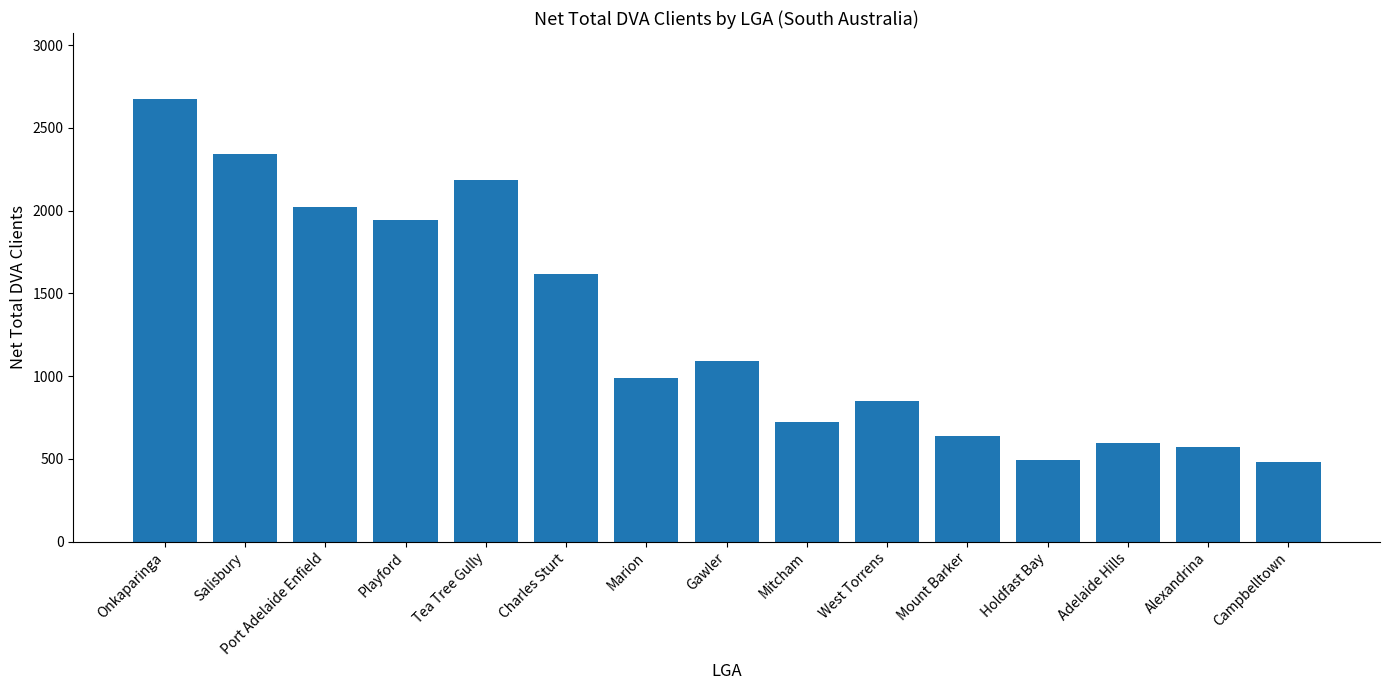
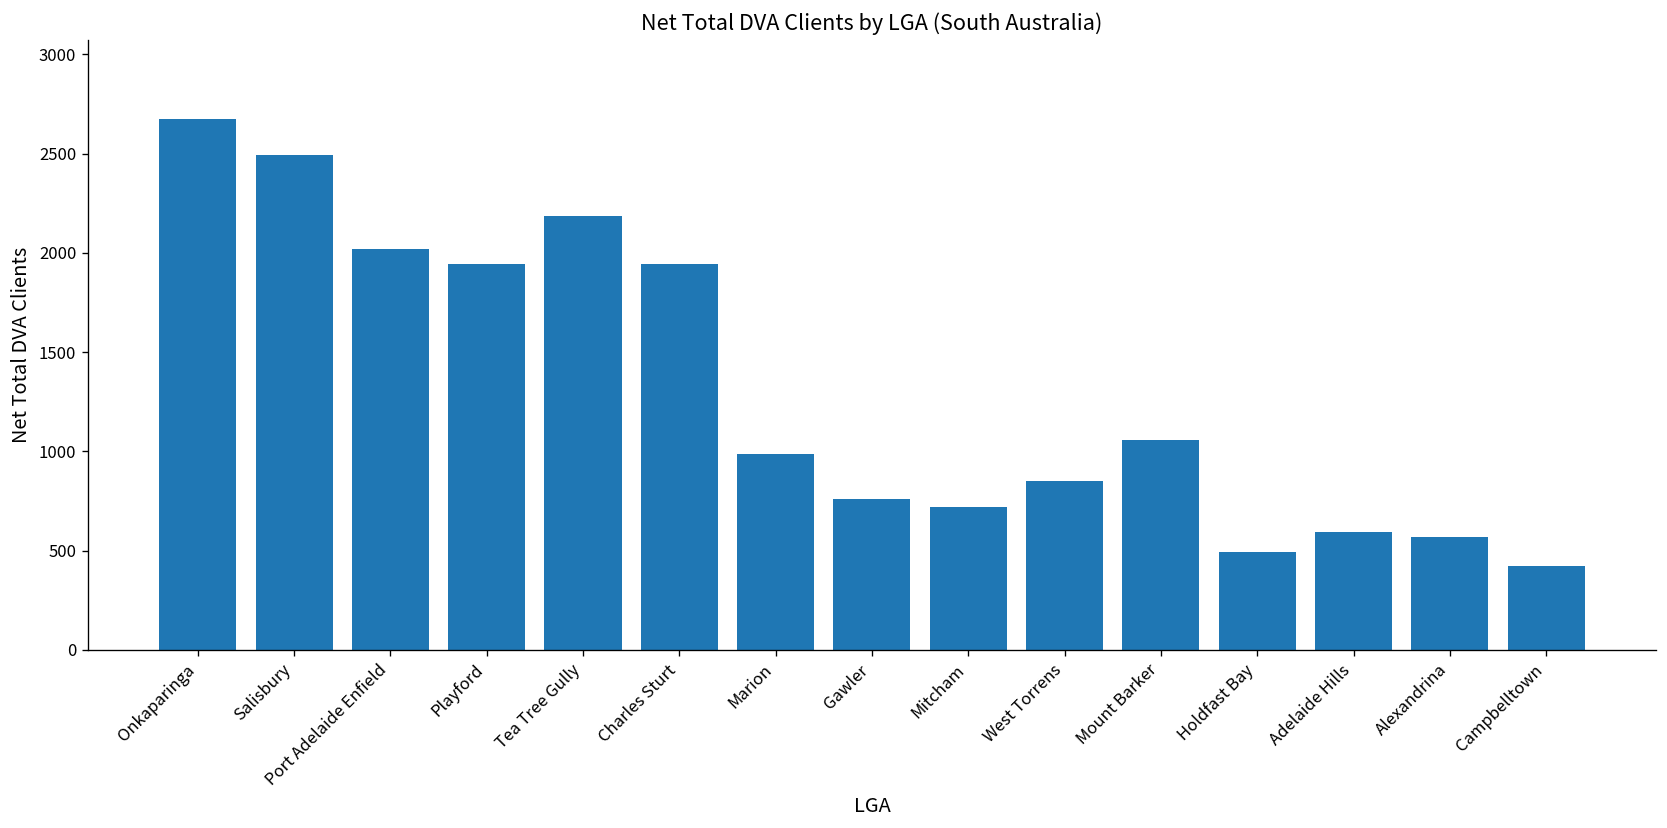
Salisbury: 2340 -> 2490
Charles Sturt: 1620 -> 1950
Gawler: 1090 -> 760
Mount Barker: 640 -> 1060
Campbelltown: 480 -> 430
